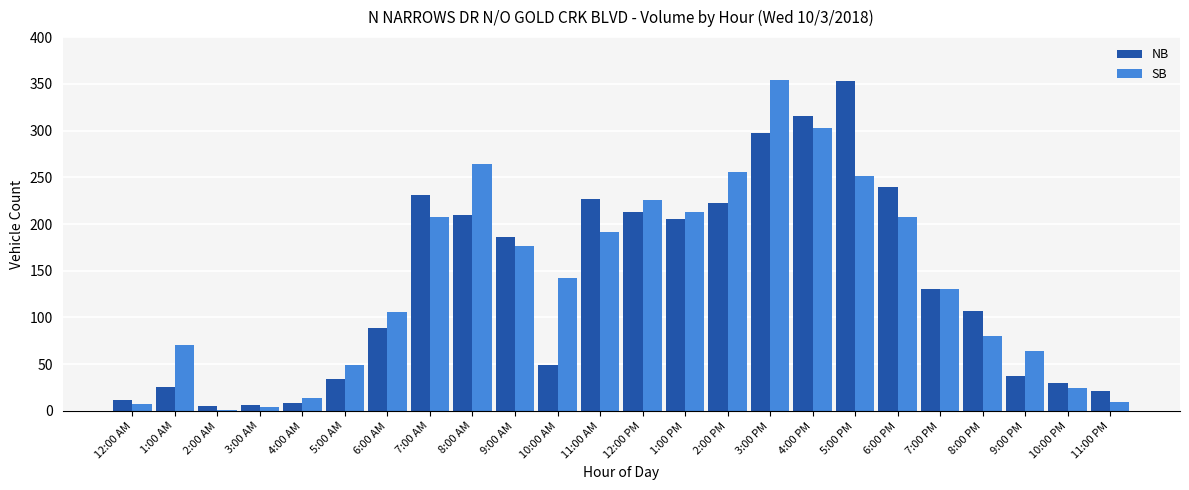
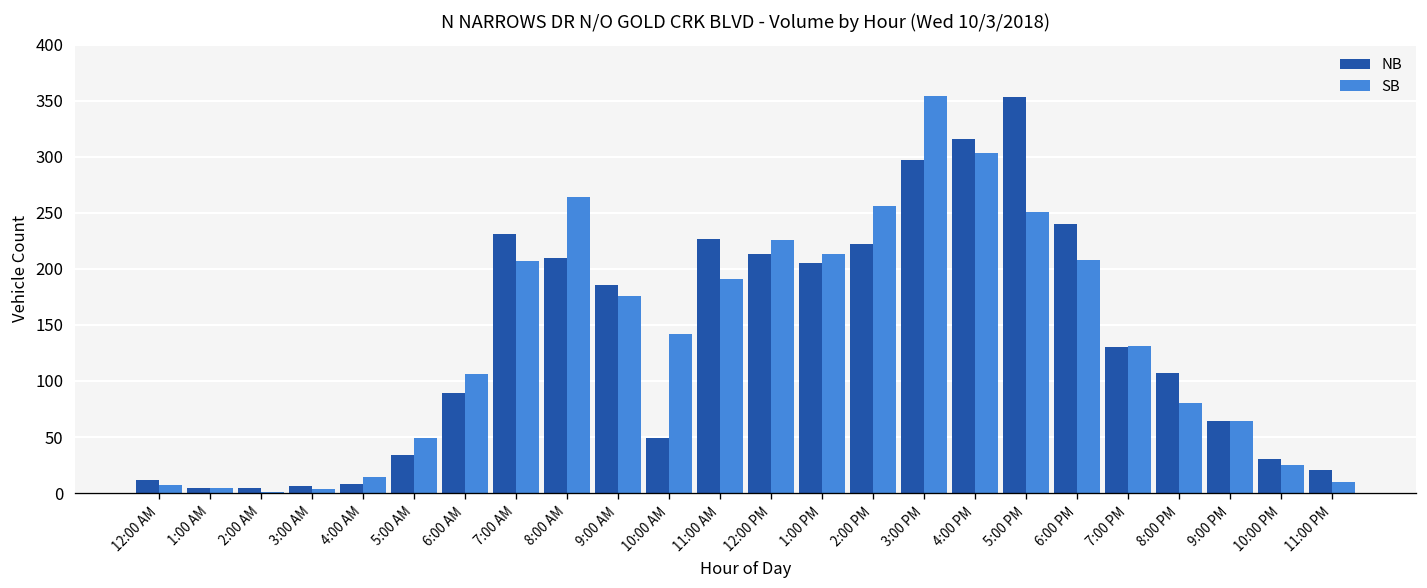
NB, 1:00 AM: 30 -> 10
SB, 1:00 AM: 70 -> 10
NB, 9:00 PM: 40 -> 60
